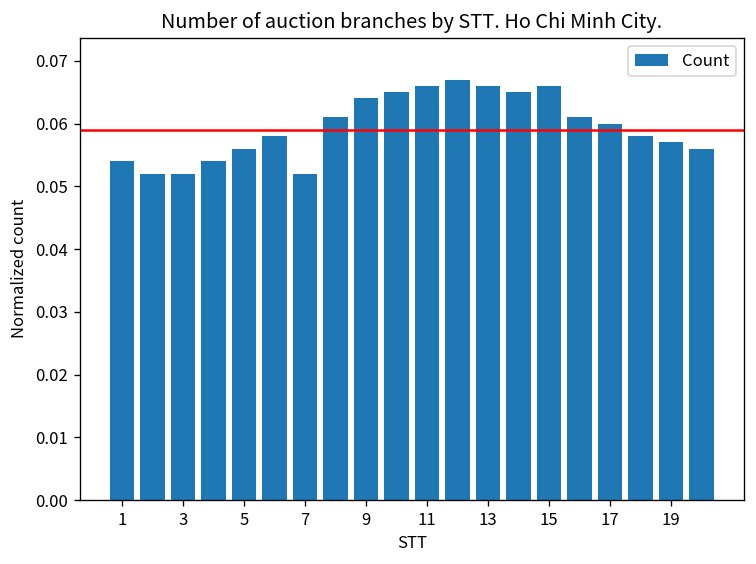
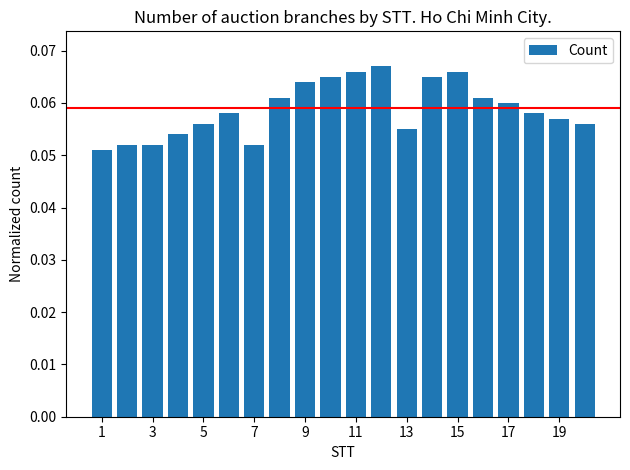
1: 0.054 -> 0.051
13: 0.066 -> 0.055
